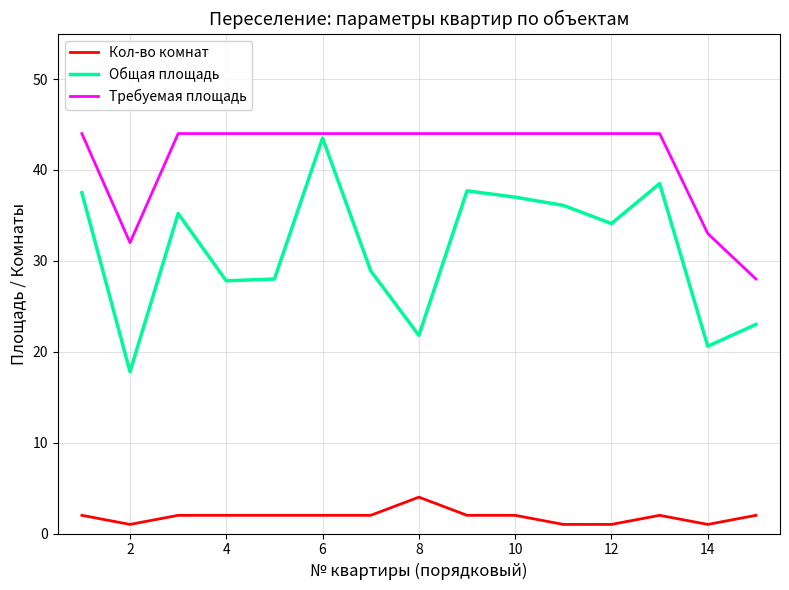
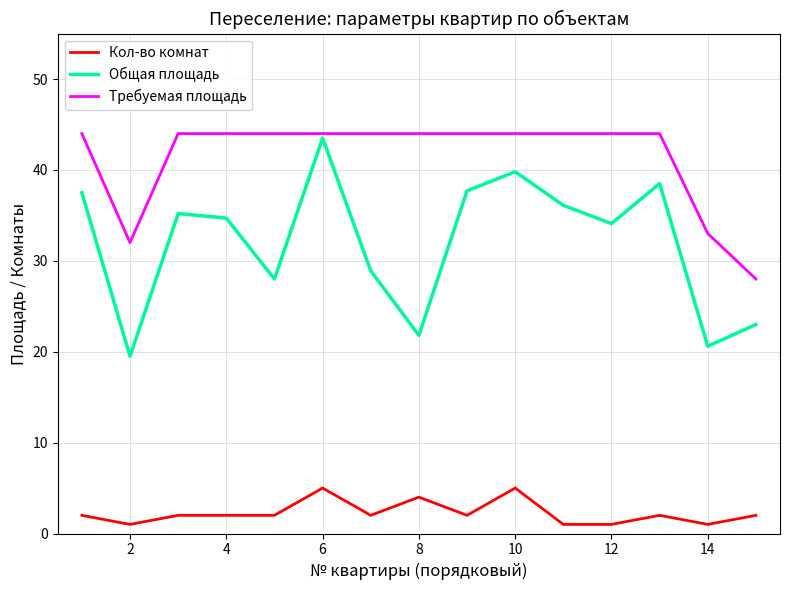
Общая площадь, 2: 18 -> 20
Общая площадь, 4: 28 -> 35
Кол-во комнат, 6: 2 -> 5
Кол-во комнат, 10: 2 -> 5
Общая площадь, 10: 37 -> 40
